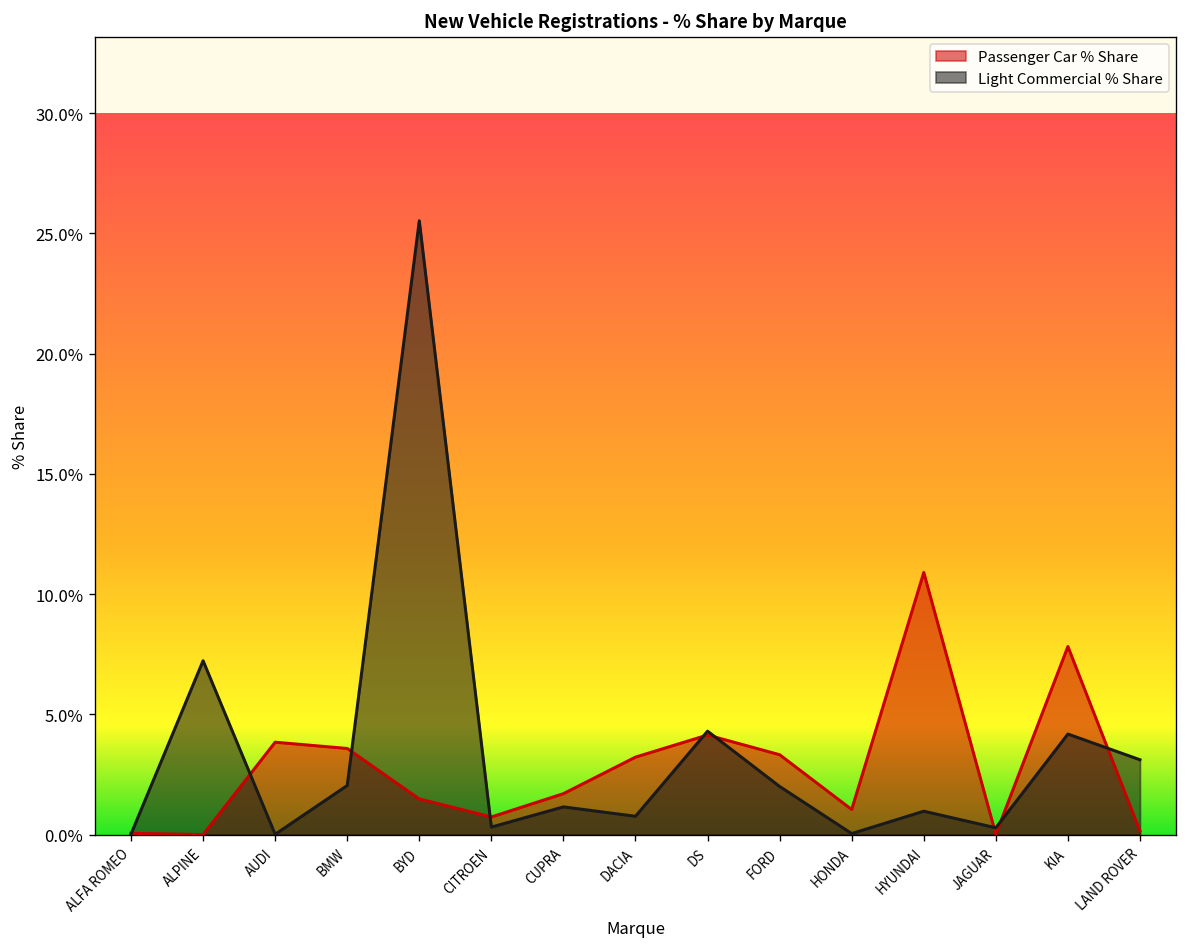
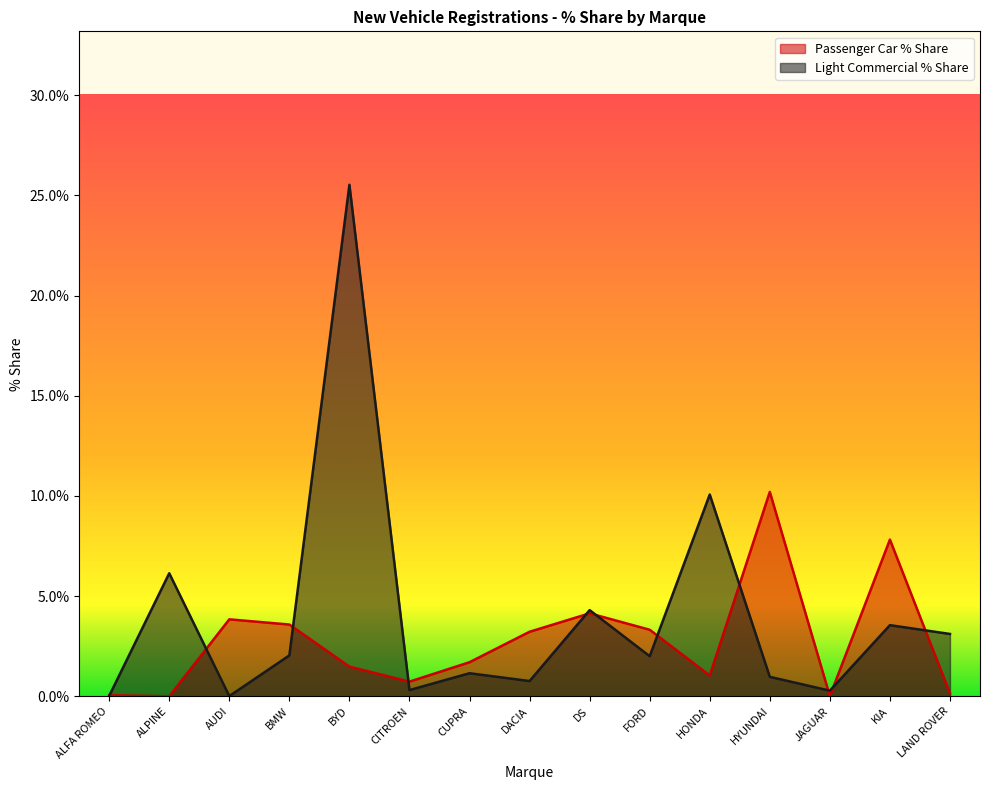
Light Commercial % Share, ALPINE: 7.2% -> 6.1%
Light Commercial % Share, HONDA: 0.0% -> 10.1%
Passenger Car % Share, HYUNDAI: 10.9% -> 10.2%
Light Commercial % Share, KIA: 4.2% -> 3.6%
